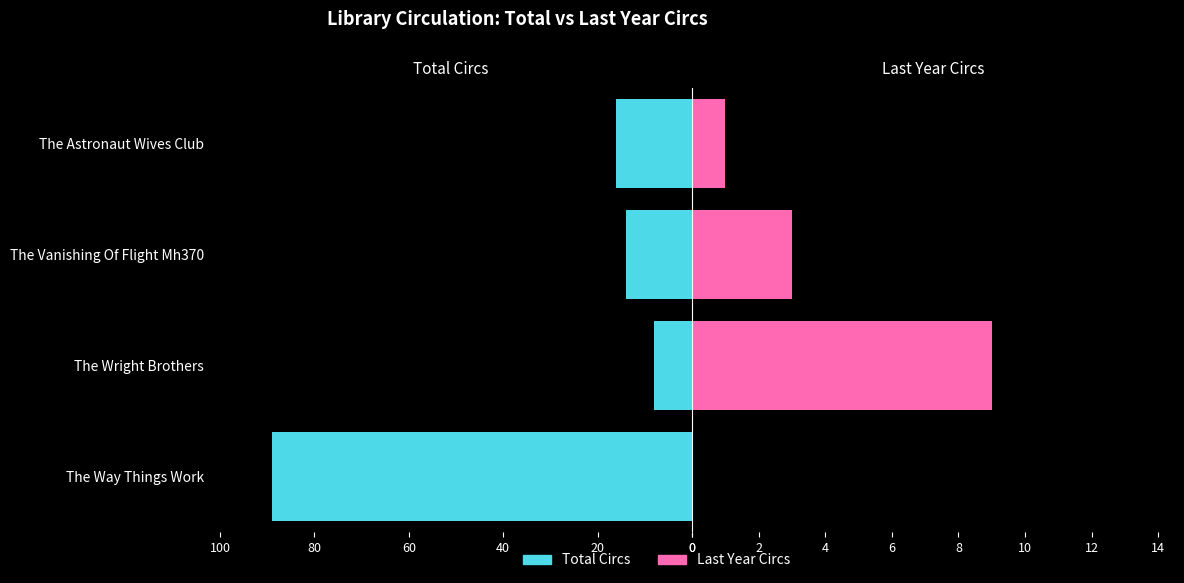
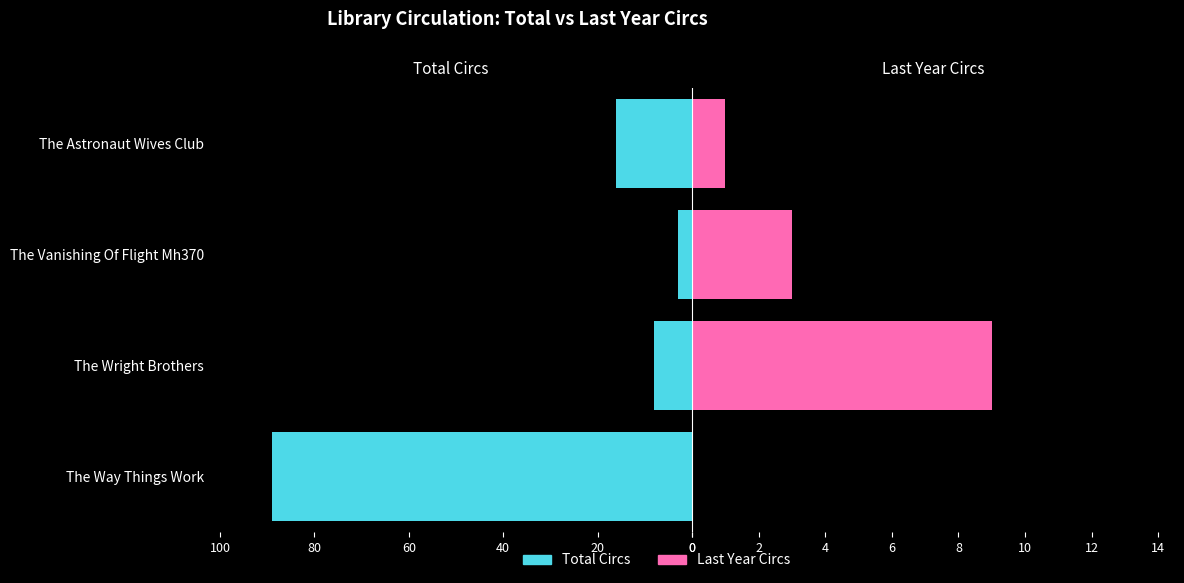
Total Circs, The Vanishing Of Flight Mh370: 14 -> 3
